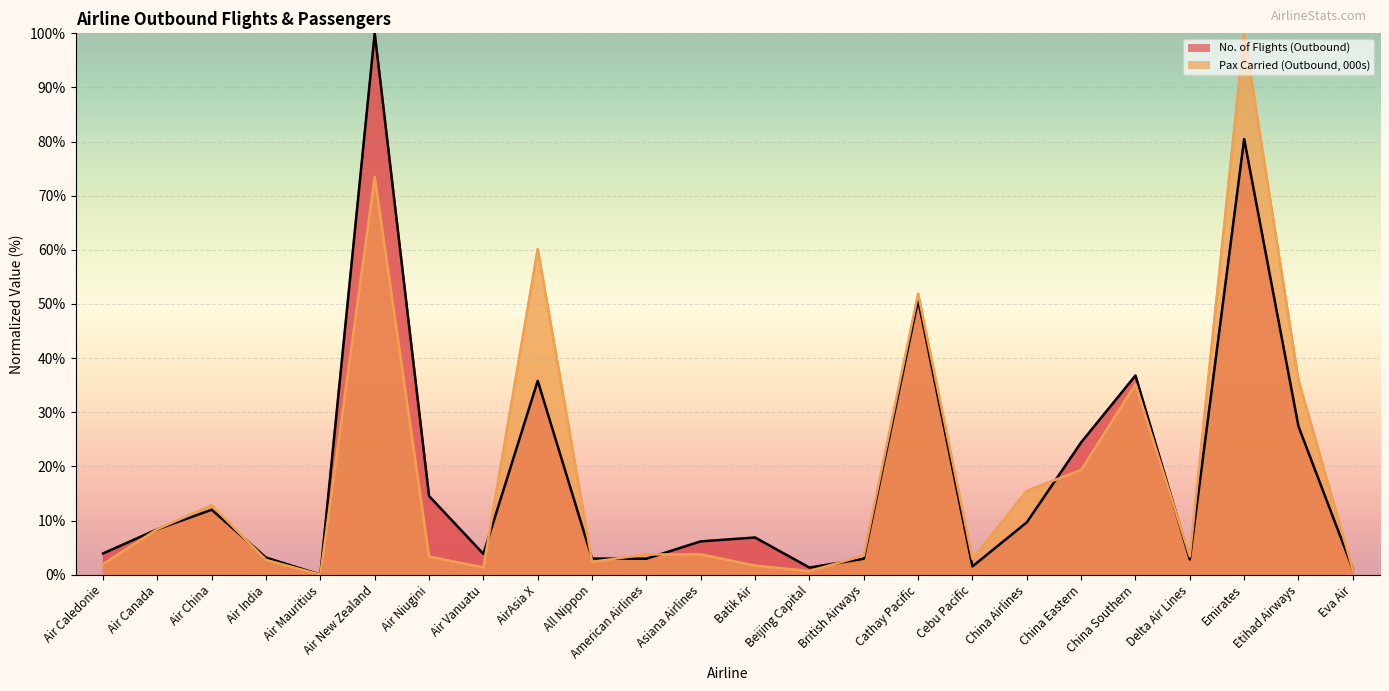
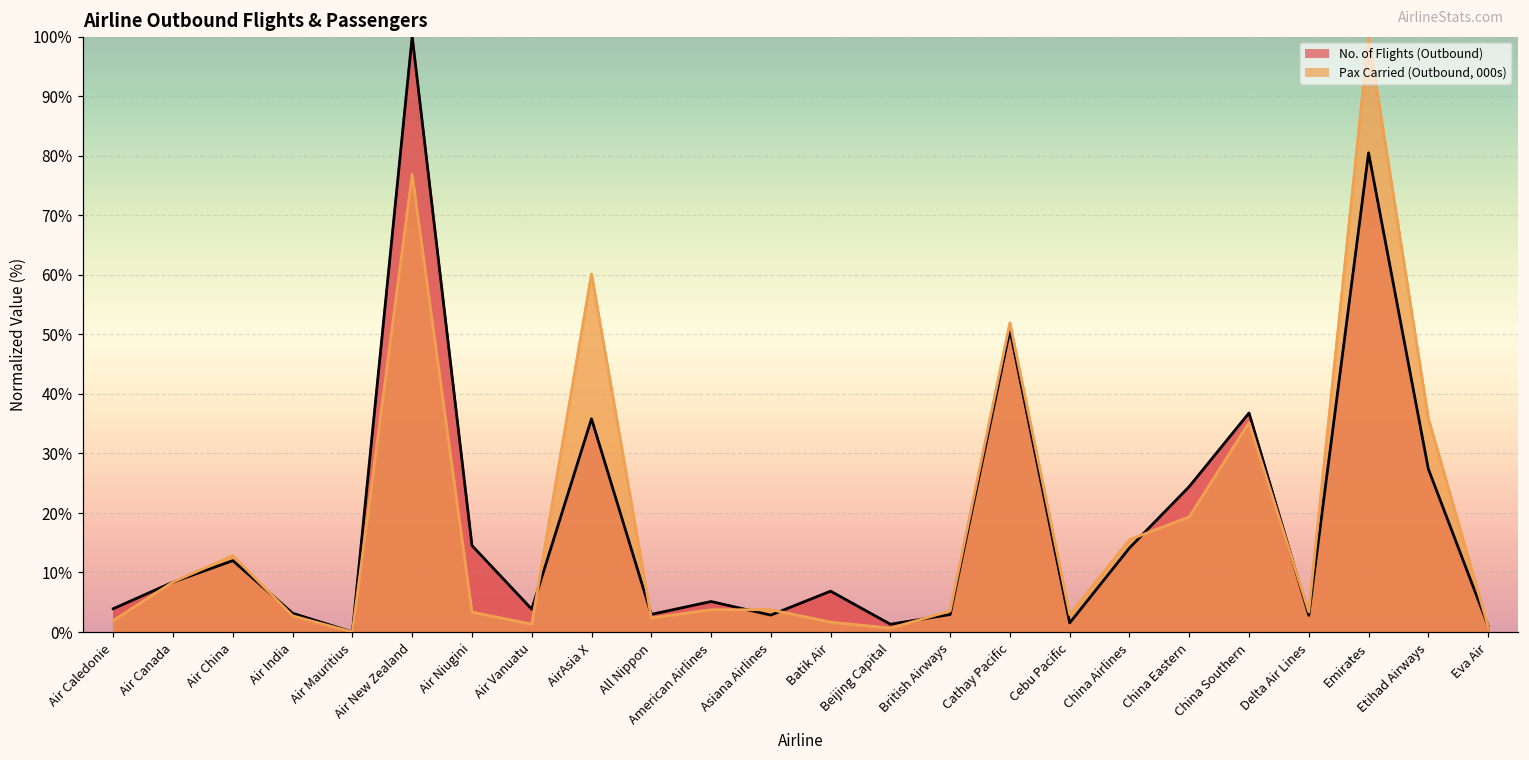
Pax Carried (Outbound, 000s), Air New Zealand: 73% -> 77%
No. of Flights (Outbound), American Airlines: 3% -> 5%
No. of Flights (Outbound), Asiana Airlines: 6% -> 3%
No. of Flights (Outbound), China Airlines: 10% -> 14%
